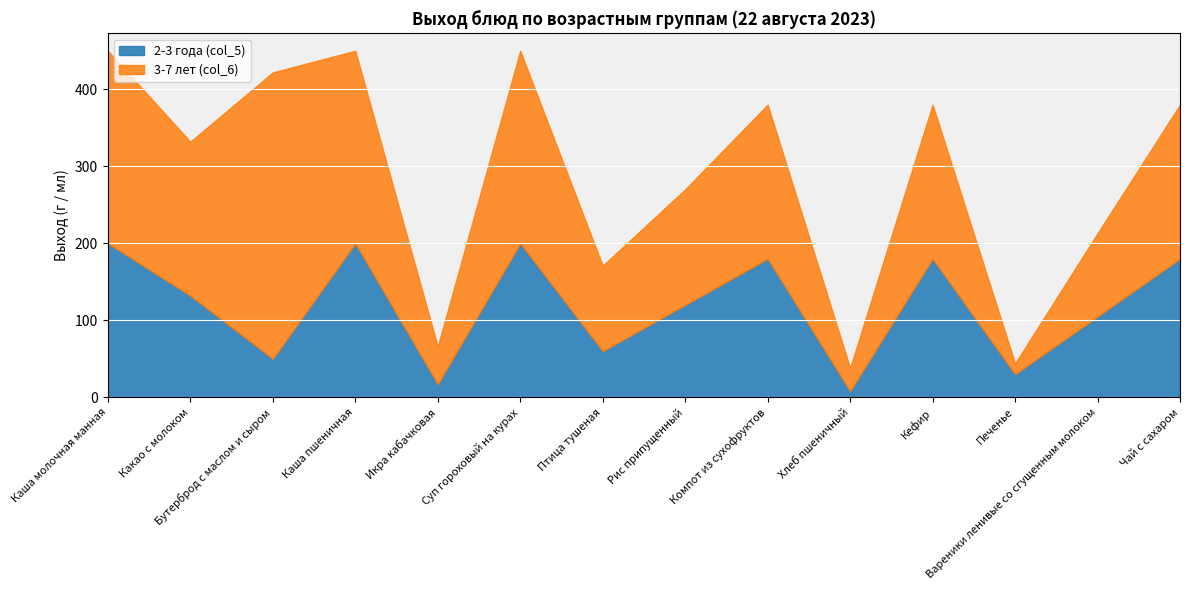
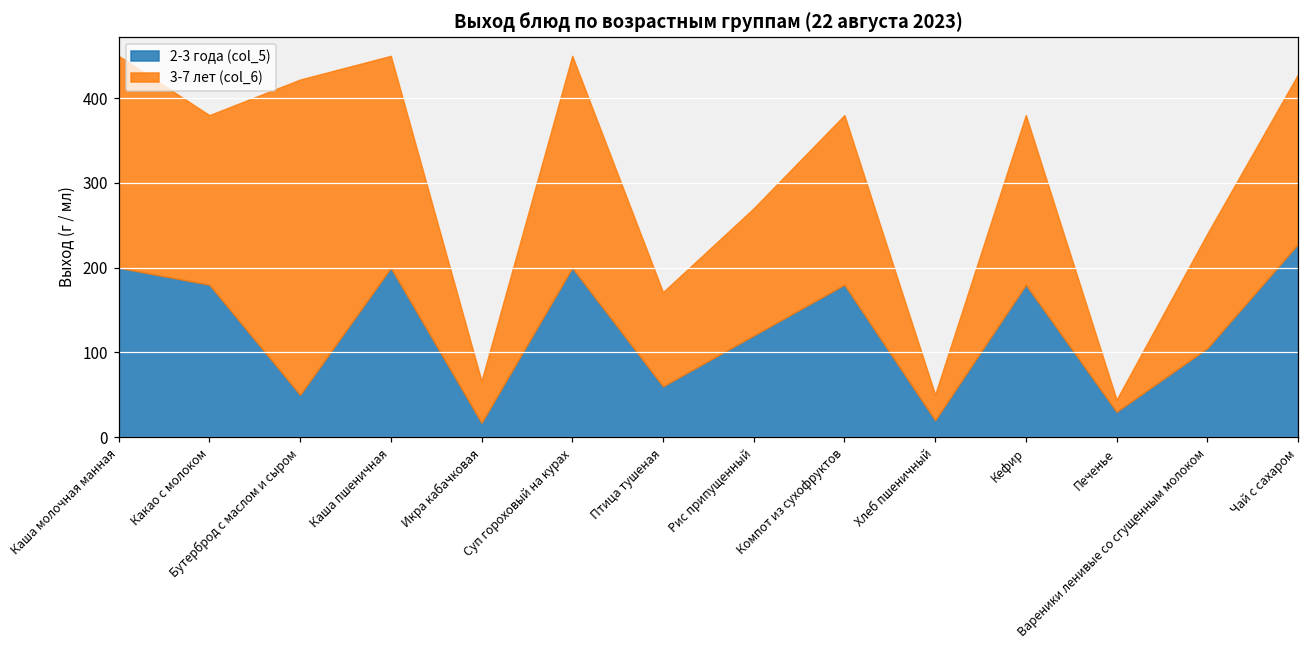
2-3 года (col_5), Какао с молоком: 130 -> 180
2-3 года (col_5), Хлеб пшеничный: 10 -> 20
3-7 лет (col_6), Вареники ленивые со сгущенным молоком: 110 -> 140
2-3 года (col_5), Чай с сахаром: 180 -> 230
